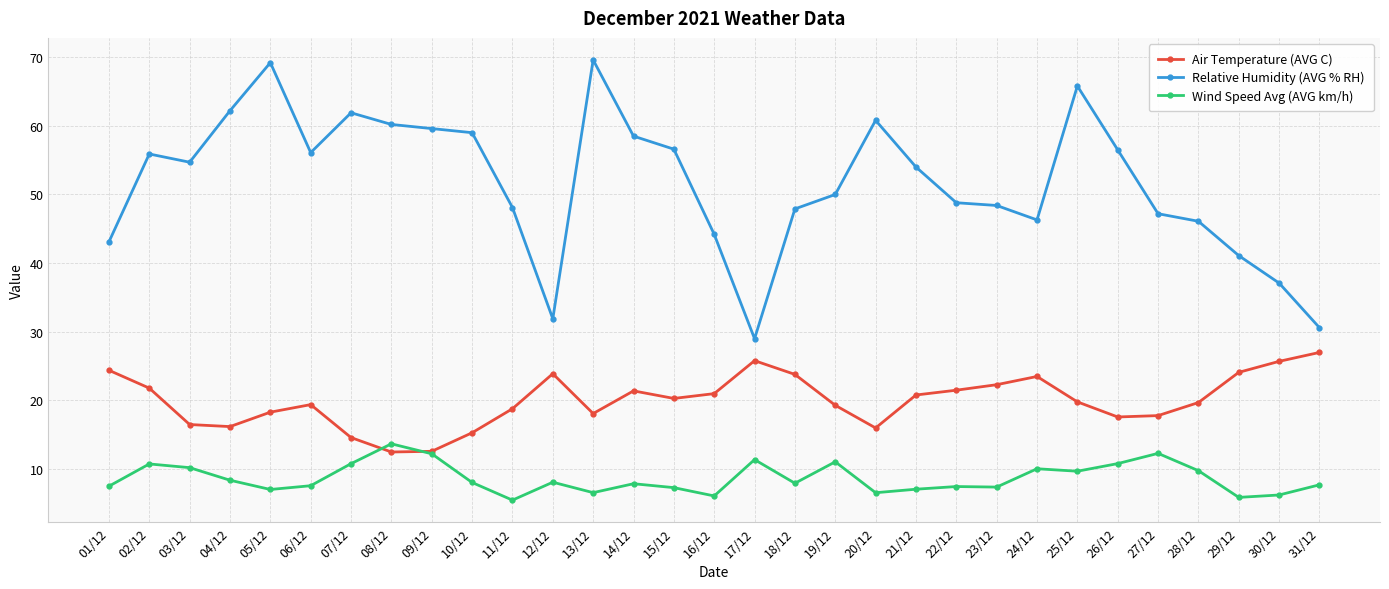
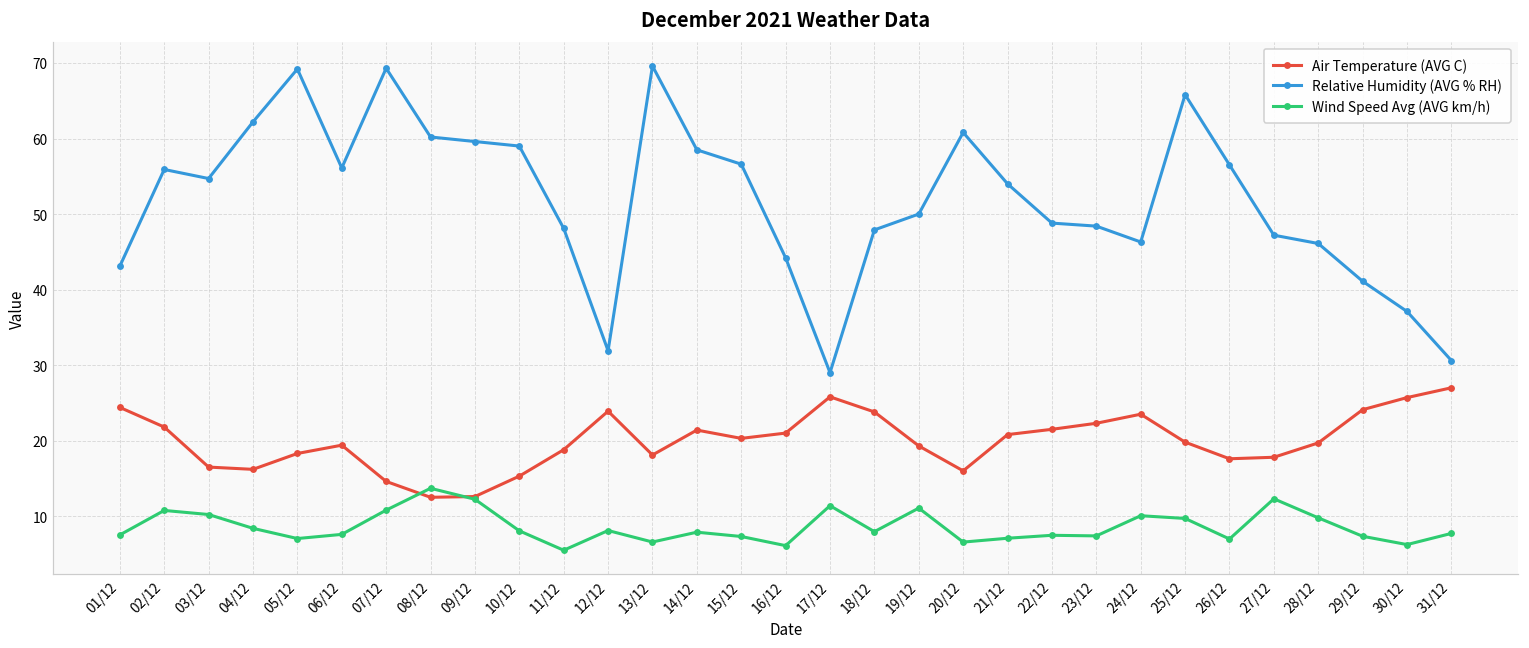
Relative Humidity (AVG % RH), 07/12: 62 -> 69
Wind Speed Avg (AVG km/h), 26/12: 11 -> 7
Wind Speed Avg (AVG km/h), 29/12: 6 -> 7
